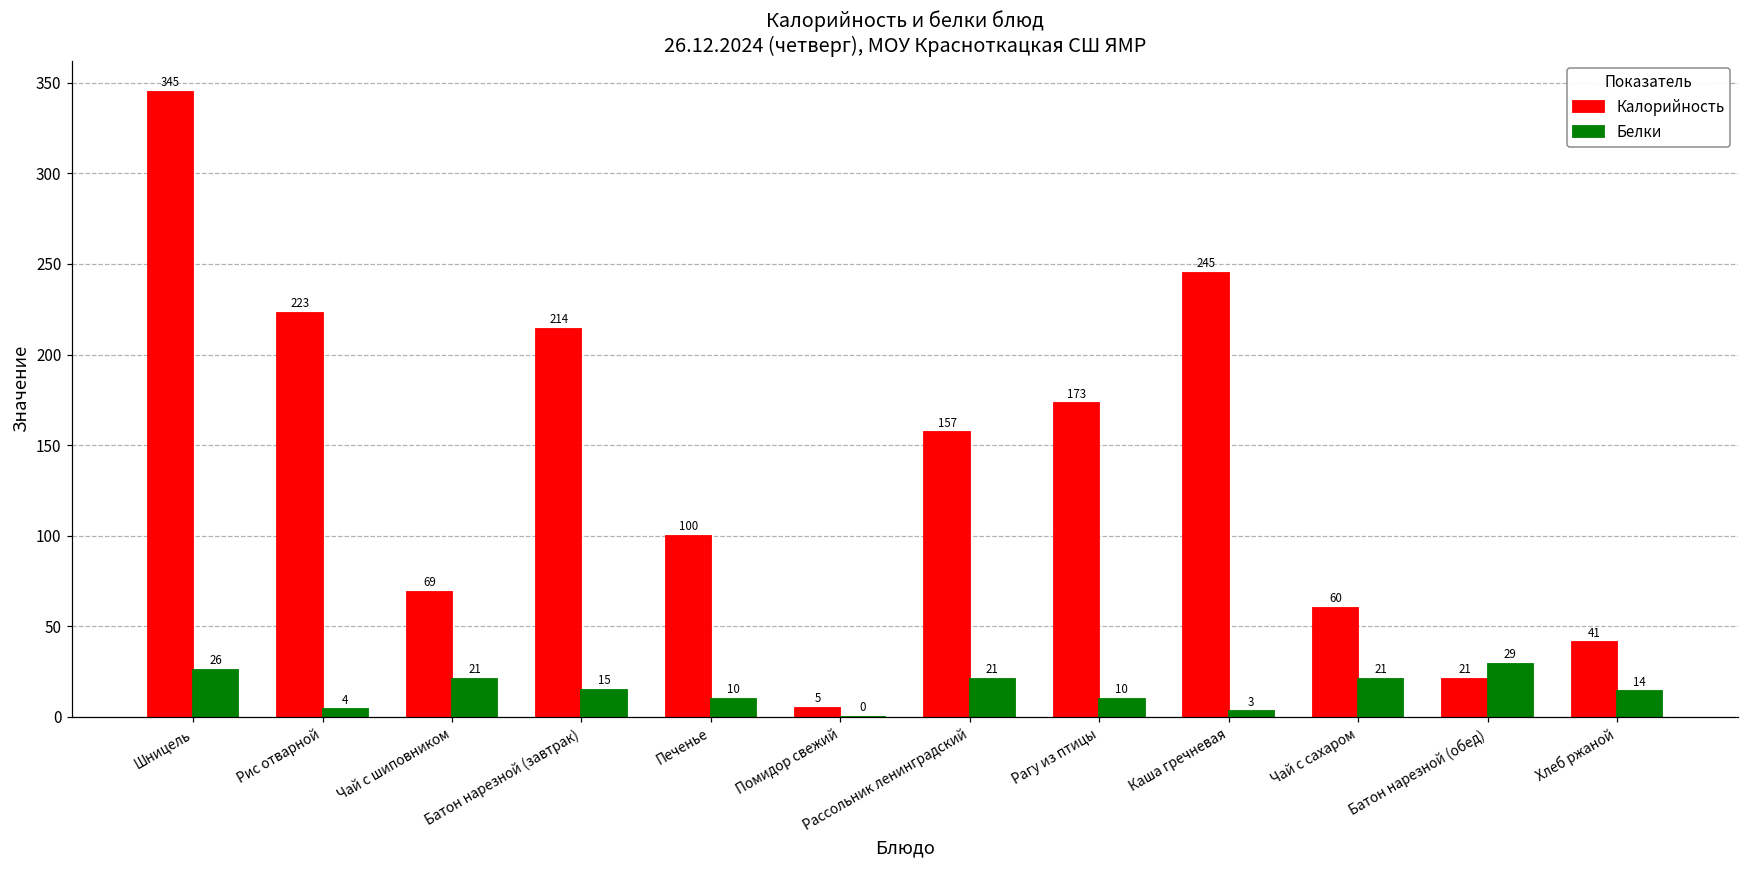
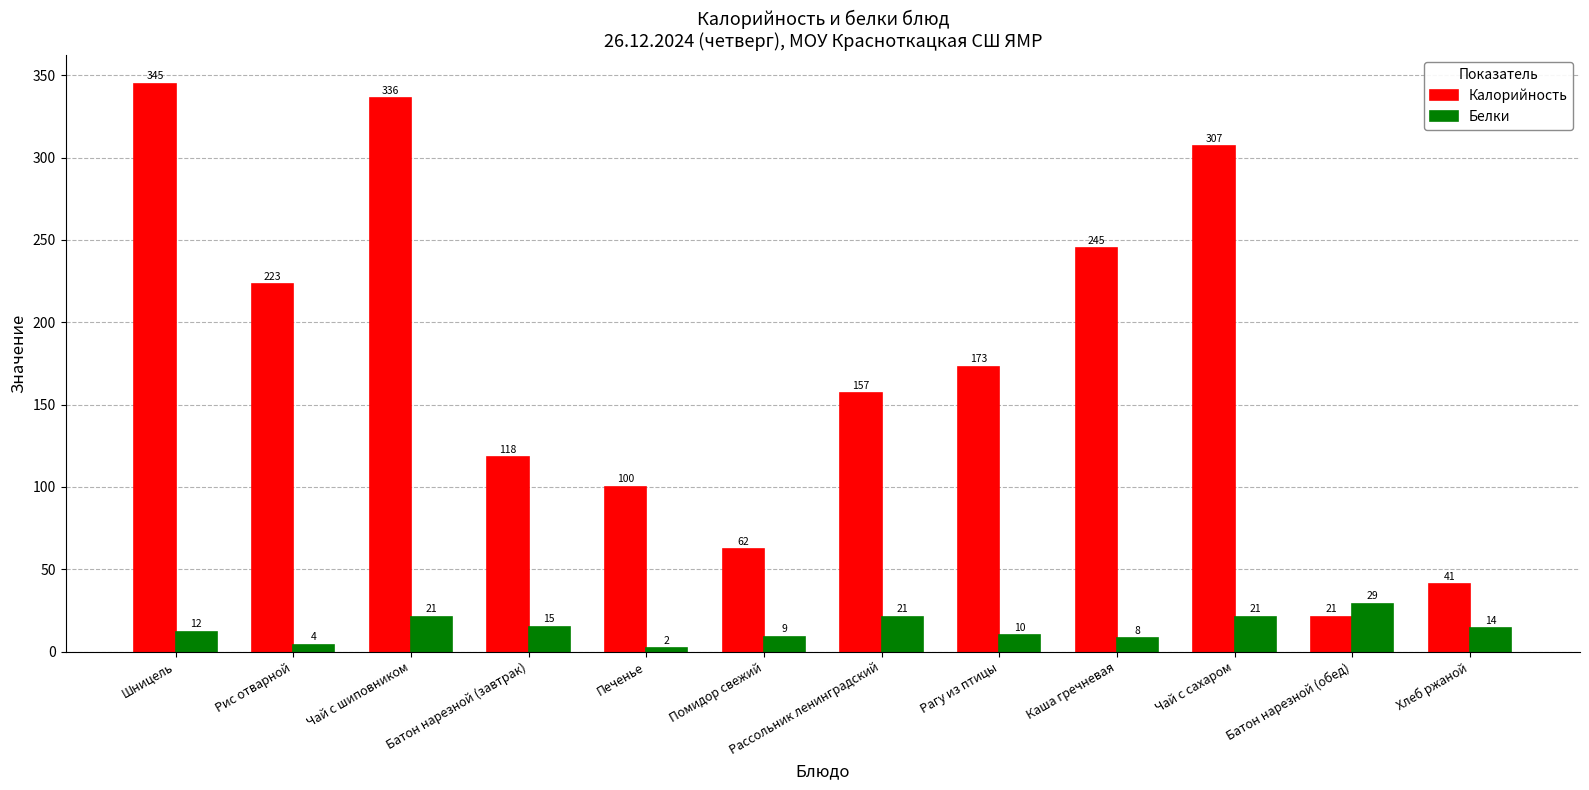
Белки, Шницель: 26 -> 12
Калорийность, Чай с шиповником: 69 -> 336
Калорийность, Батон нарезной (завтрак): 214 -> 118
Белки, Печенье: 10 -> 2
Калорийность, Помидор свежий: 5 -> 62
Белки, Помидор свежий: 0 -> 9
Белки, Каша гречневая: 3 -> 8
Калорийность, Чай с сахаром: 60 -> 307
